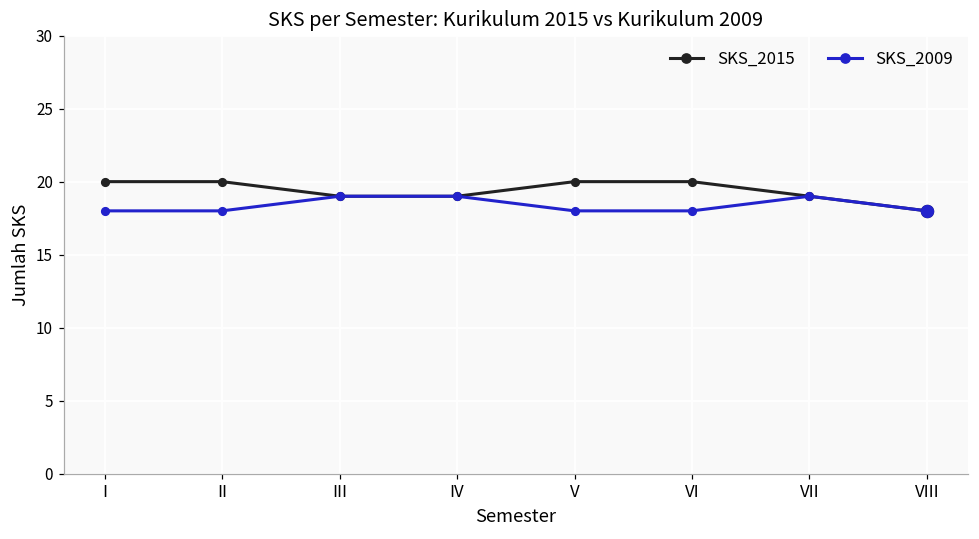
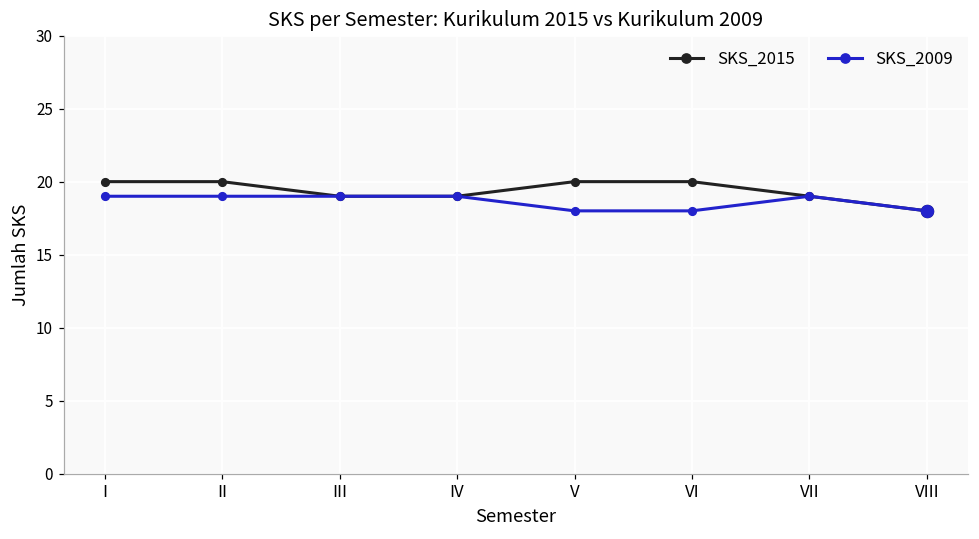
SKS_2009, I: 18 -> 19
SKS_2009, II: 18 -> 19
